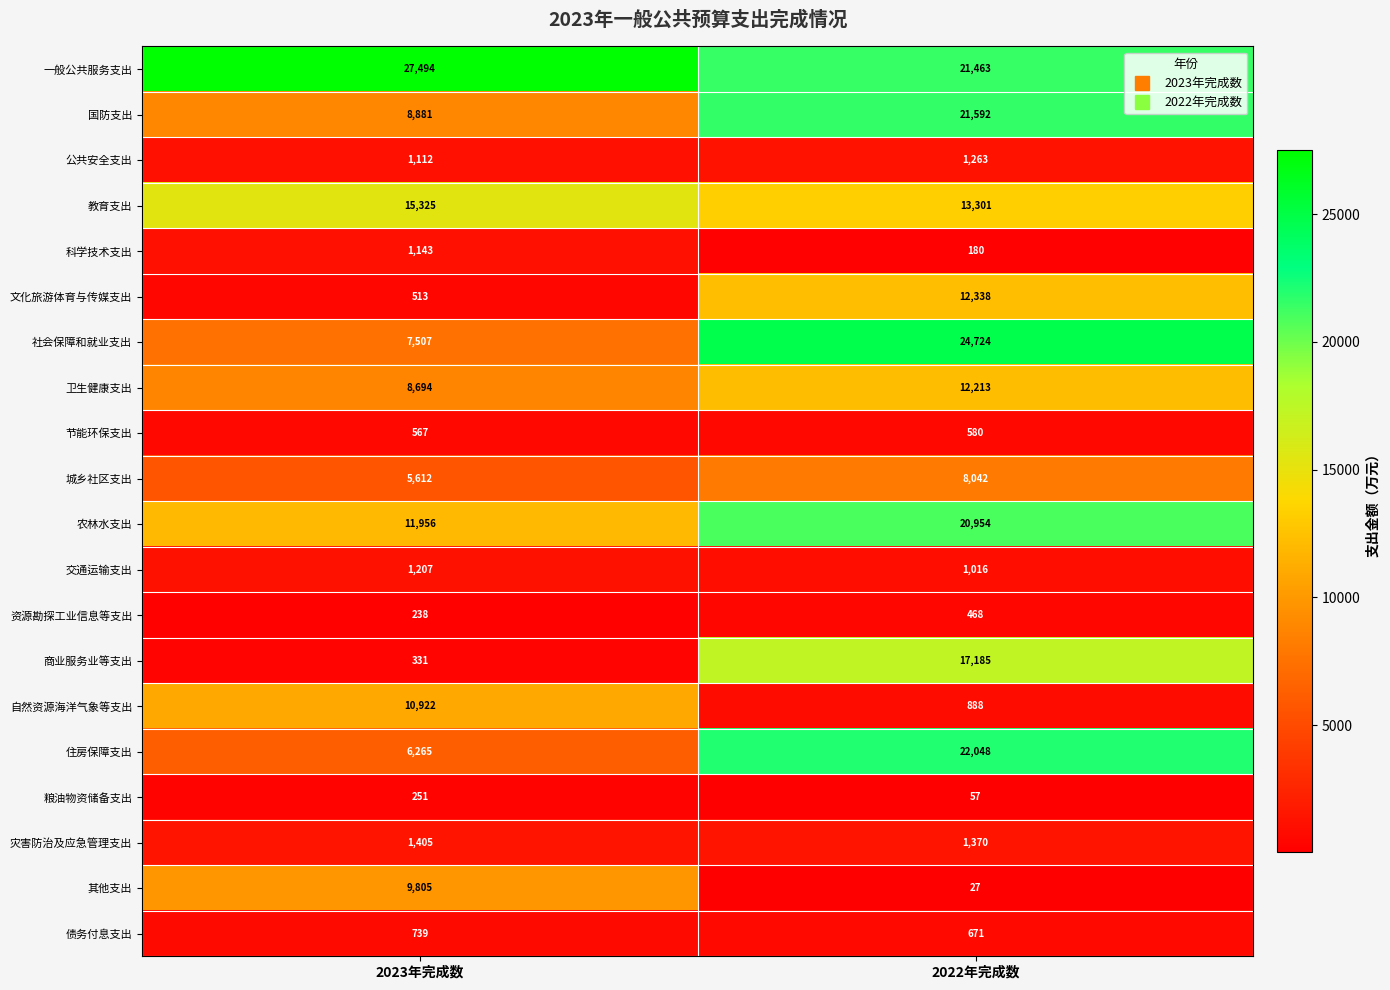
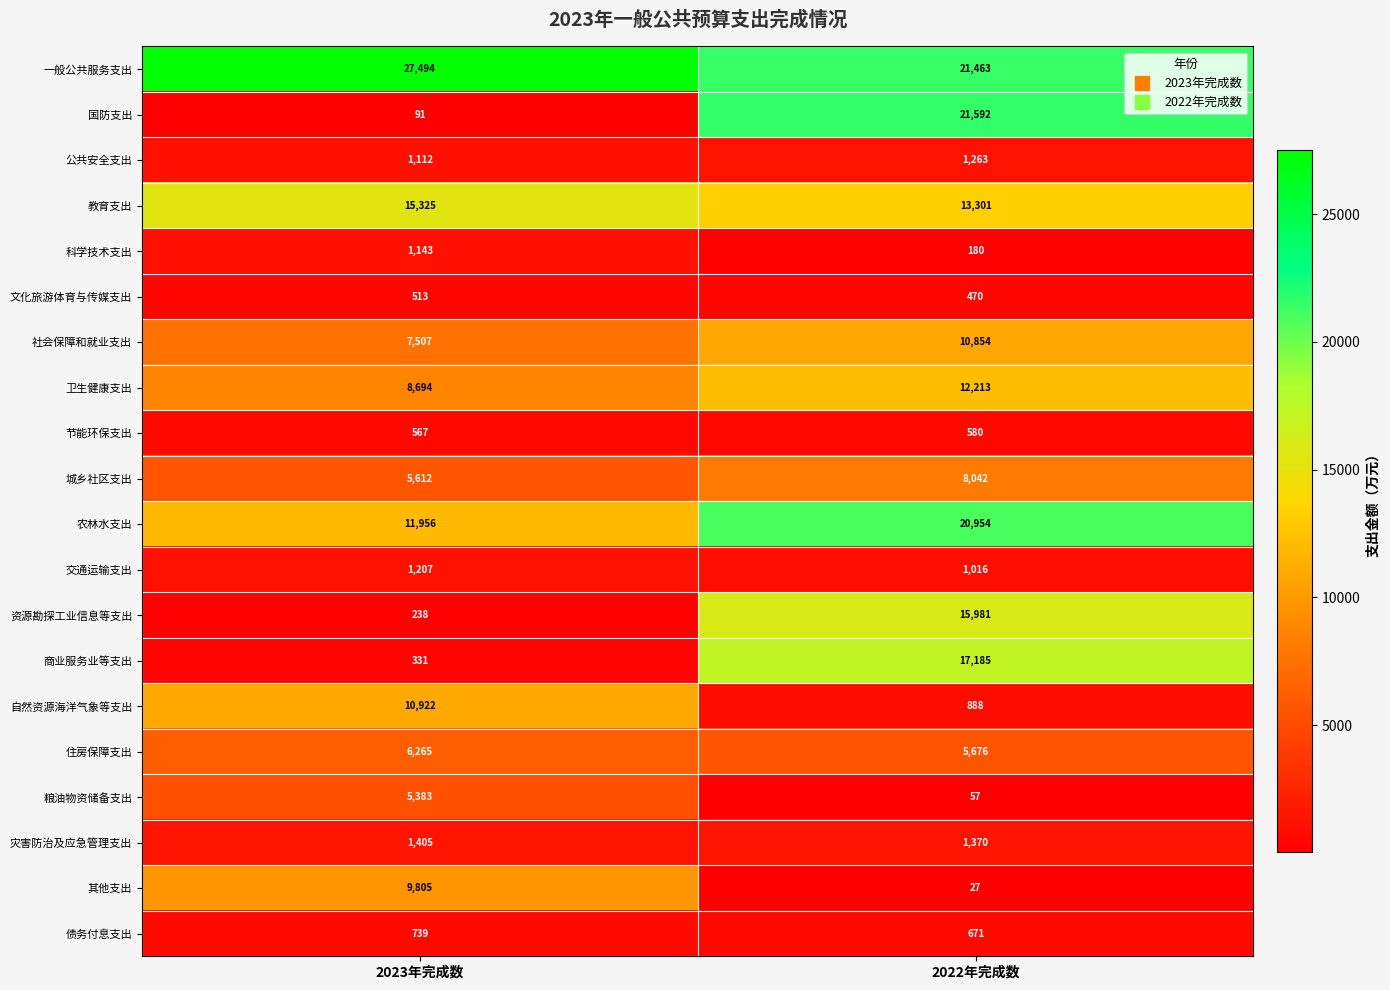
国防支出, 2023年完成数: 8,881 -> 91
文化旅游体育与传媒支出, 2022年完成数: 12,338 -> 470
社会保障和就业支出, 2022年完成数: 24,724 -> 10,854
资源勘探工业信息等支出, 2022年完成数: 468 -> 15,981
住房保障支出, 2022年完成数: 22,048 -> 5,676
粮油物资储备支出, 2023年完成数: 251 -> 5,383
